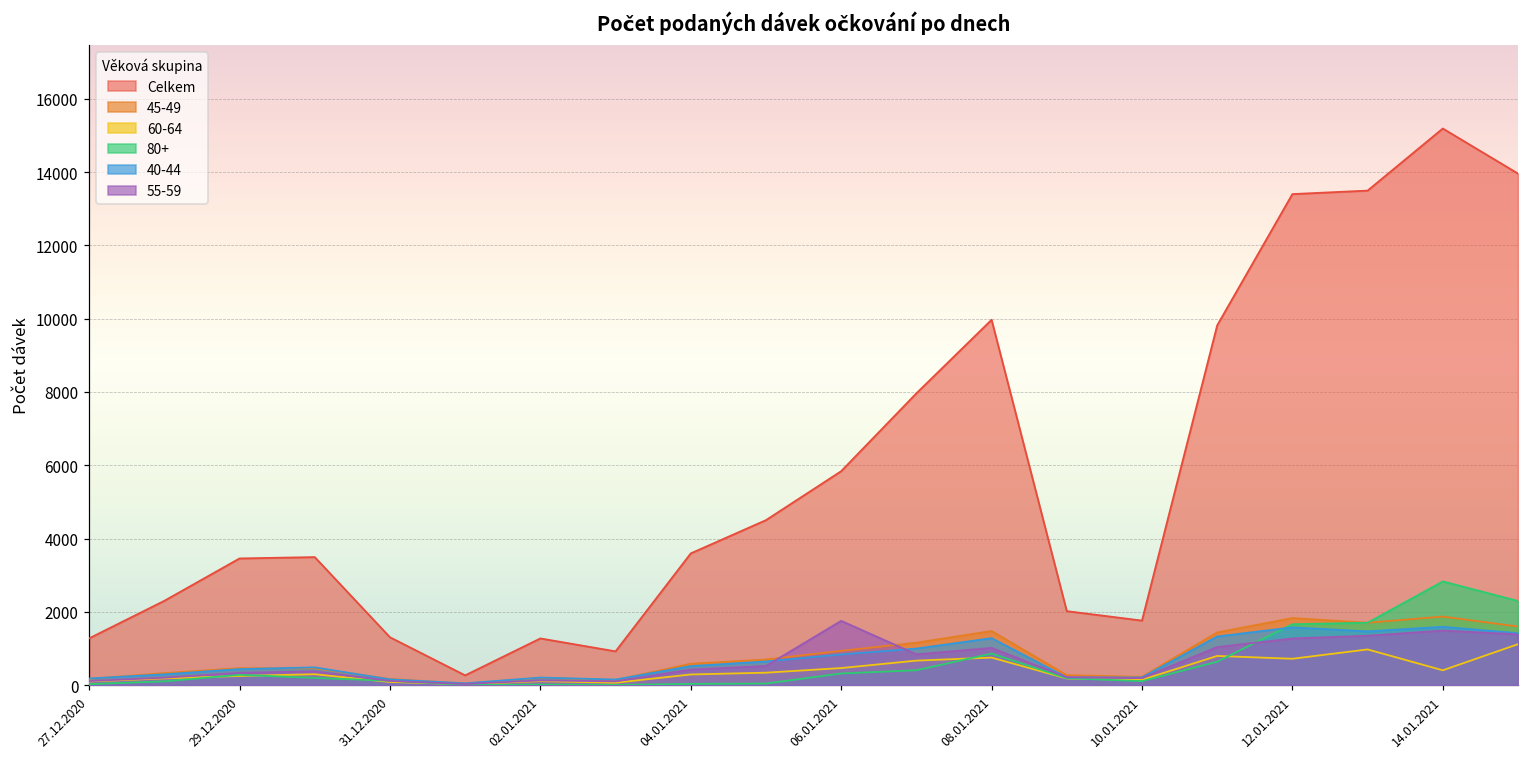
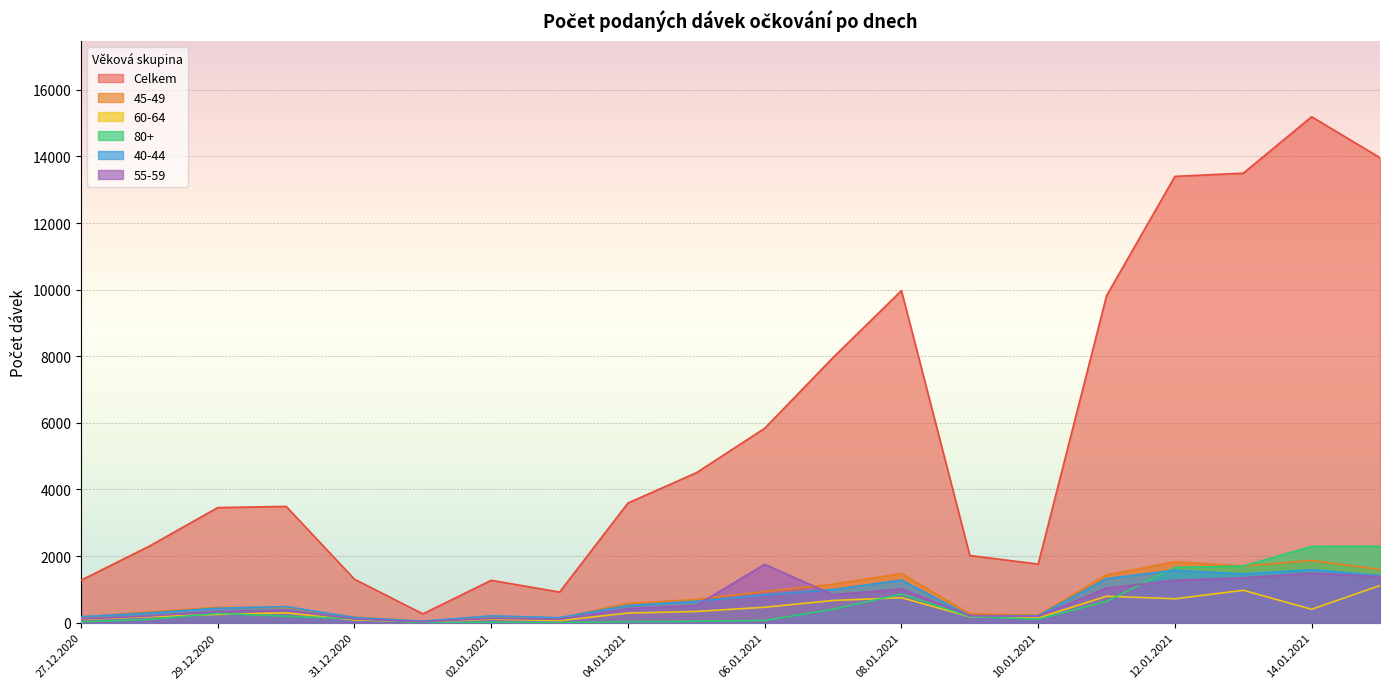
80+, 06.01.2021: 300 -> 100
80+, 14.01.2021: 2800 -> 2300
